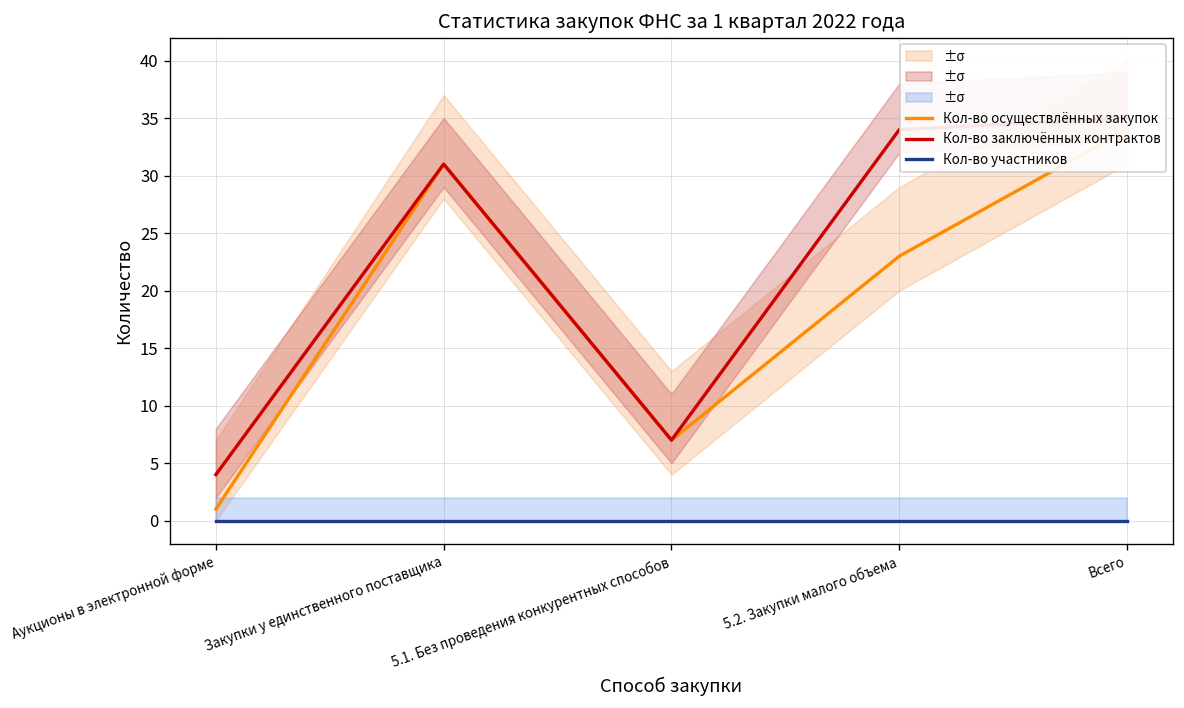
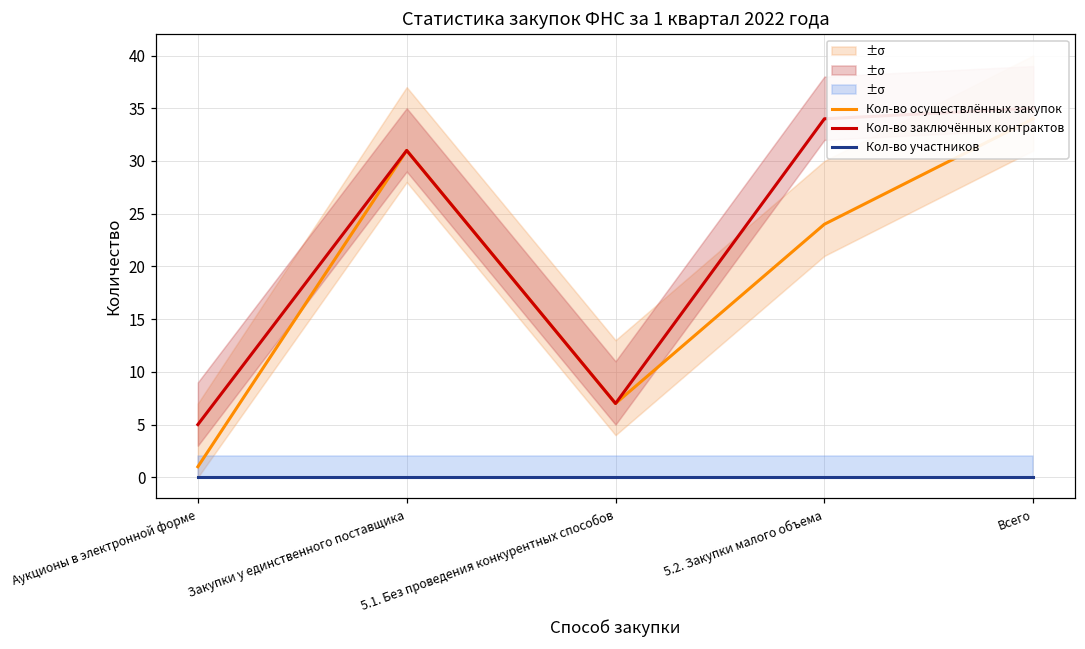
Кол-во заключённых контрактов, Аукционы в электронной форме: 4 -> 5
Кол-во осуществлённых закупок, 5.2. Закупки малого объема: 23 -> 24
